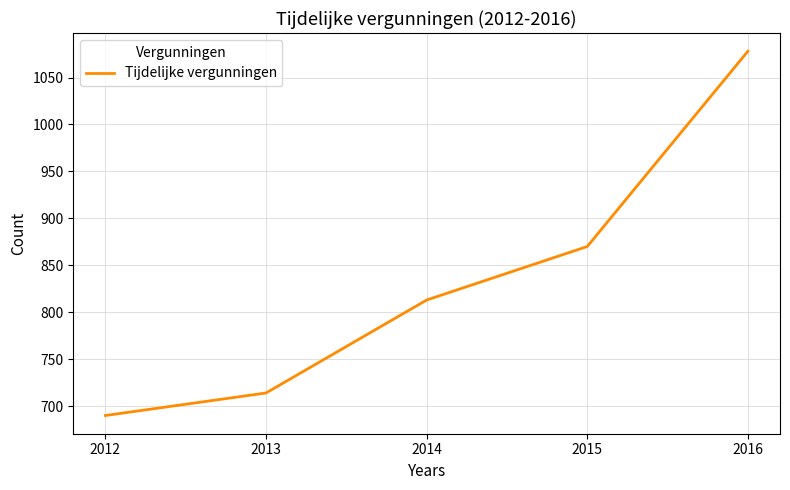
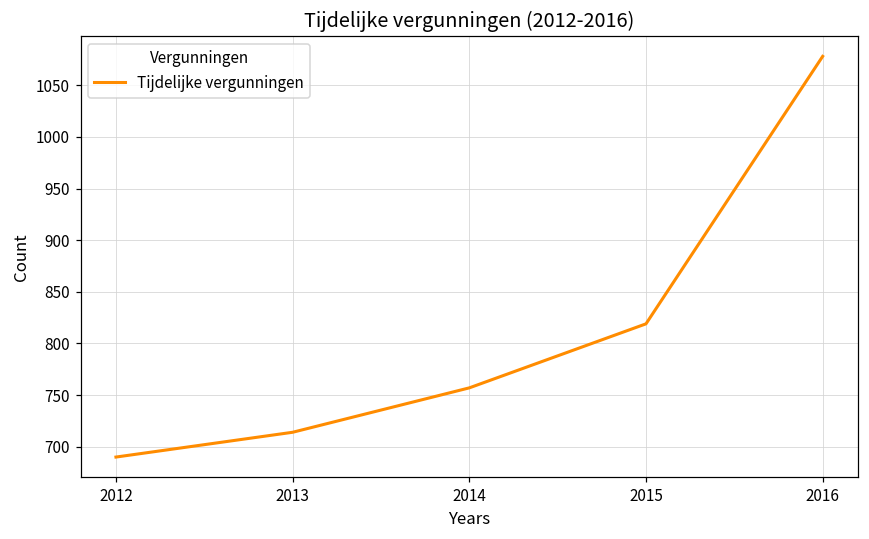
2014: 810 -> 760
2015: 870 -> 820
